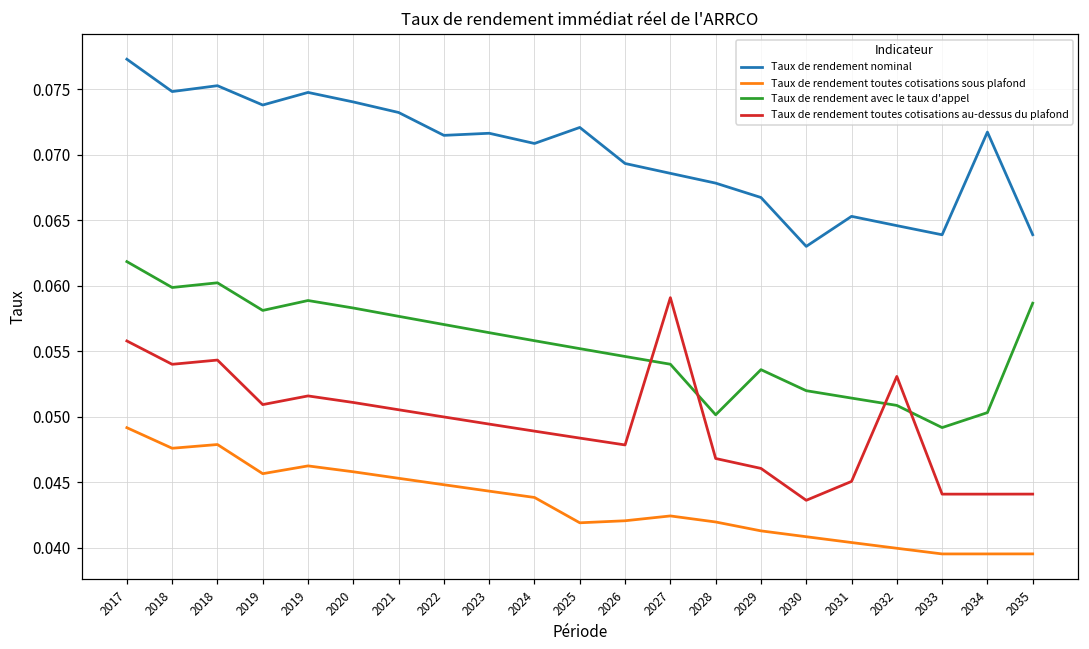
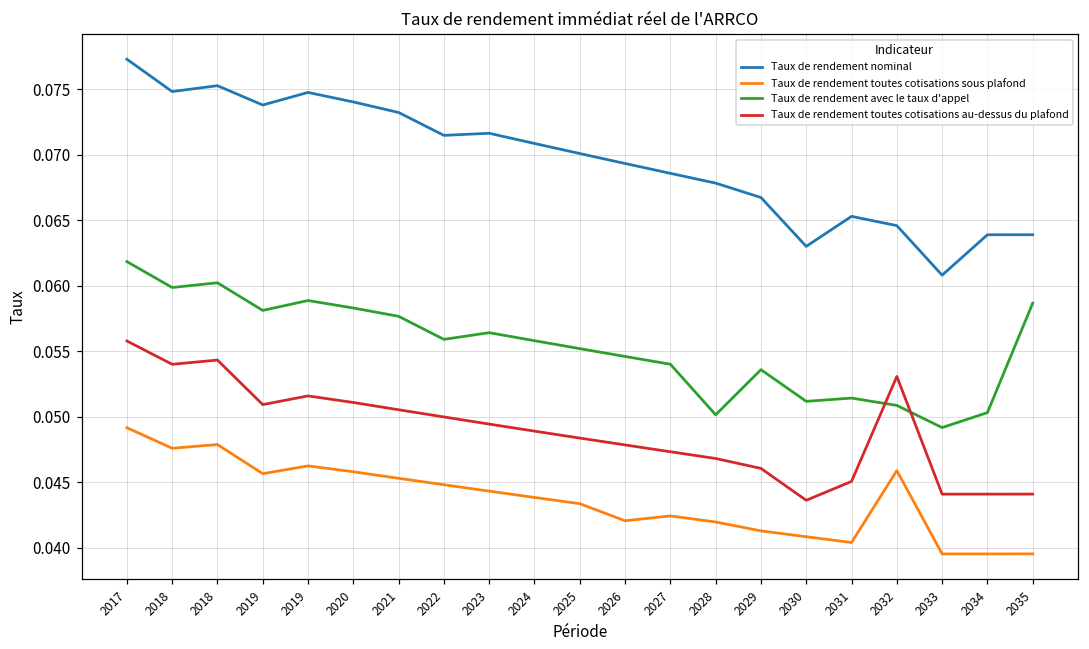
Taux de rendement avec le taux d'appel, 2022: 0.0570 -> 0.0559
Taux de rendement nominal, 2025: 0.0721 -> 0.0701
Taux de rendement toutes cotisations sous plafond, 2025: 0.0419 -> 0.0433
Taux de rendement toutes cotisations au-dessus du plafond, 2027: 0.0591 -> 0.0473
Taux de rendement avec le taux d'appel, 2030: 0.0520 -> 0.0512
Taux de rendement toutes cotisations sous plafond, 2032: 0.0399 -> 0.0459
Taux de rendement nominal, 2033: 0.0639 -> 0.0608
Taux de rendement nominal, 2034: 0.0717 -> 0.0639
